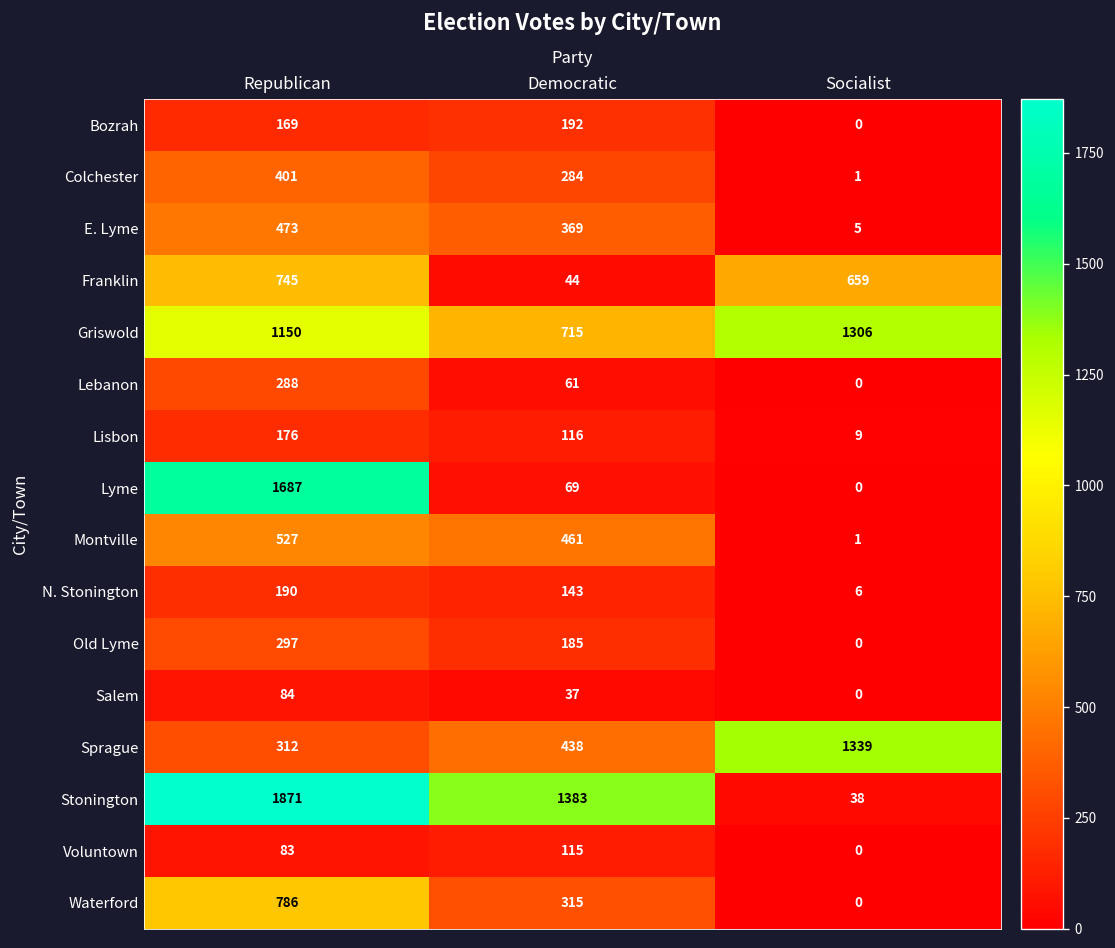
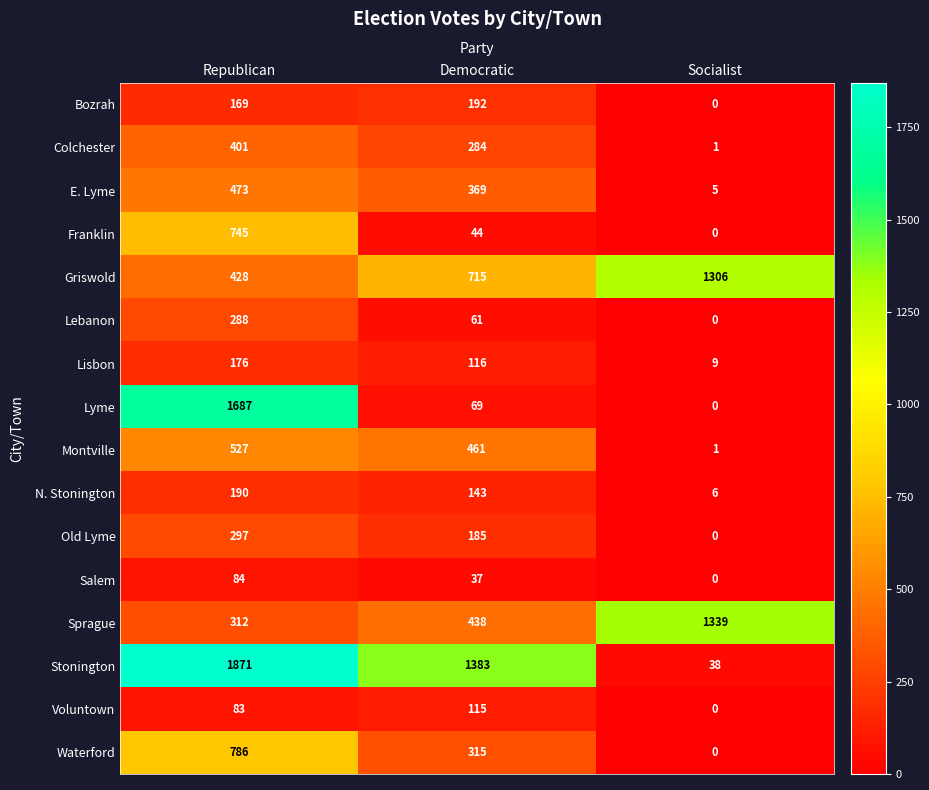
Franklin, Socialist: 659 -> 0
Griswold, Republican: 1150 -> 428
